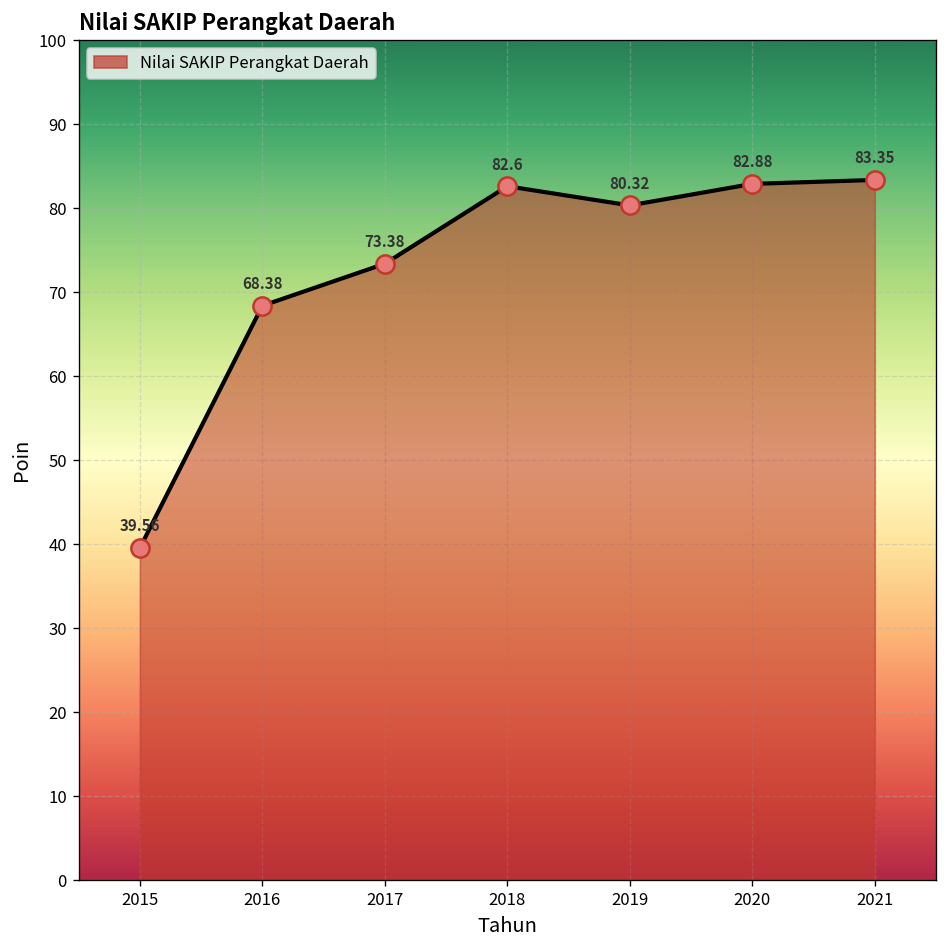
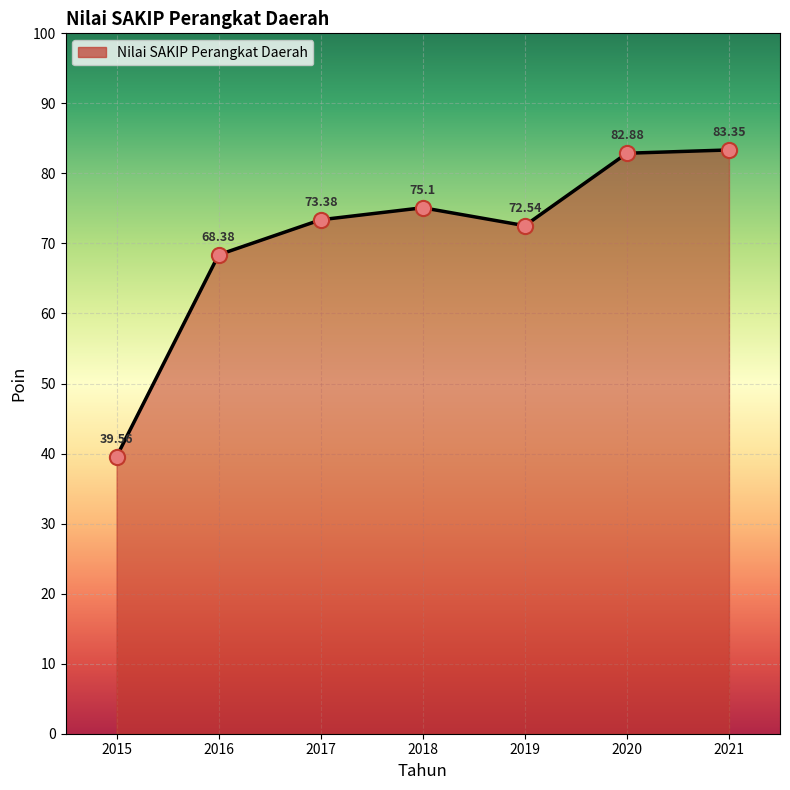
2018: 82.6 -> 75.1
2019: 80.32 -> 72.54
